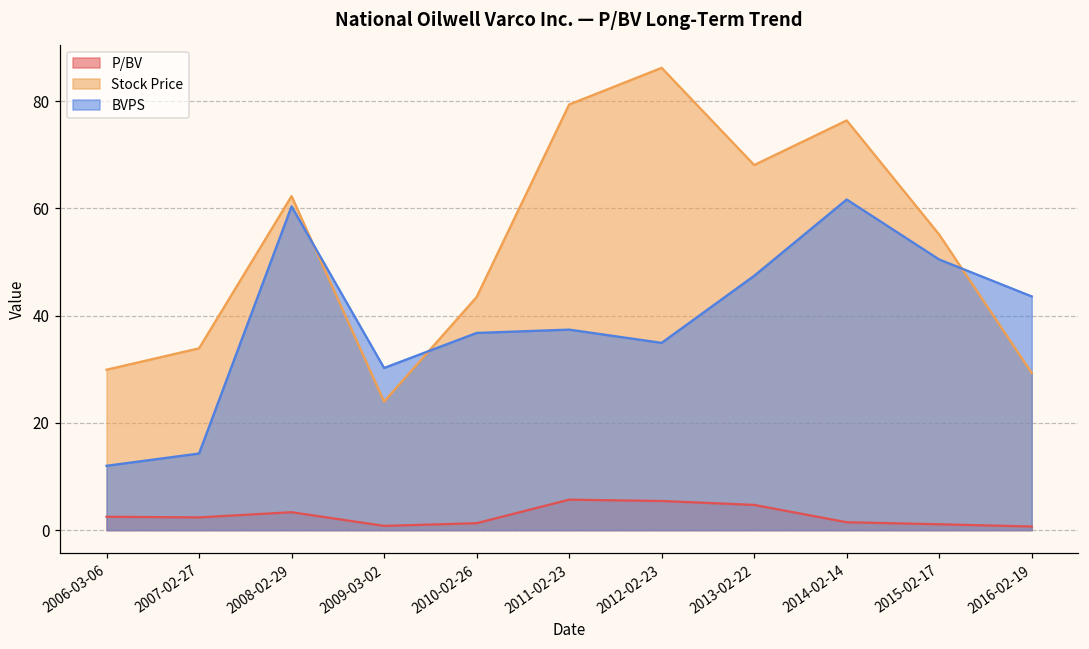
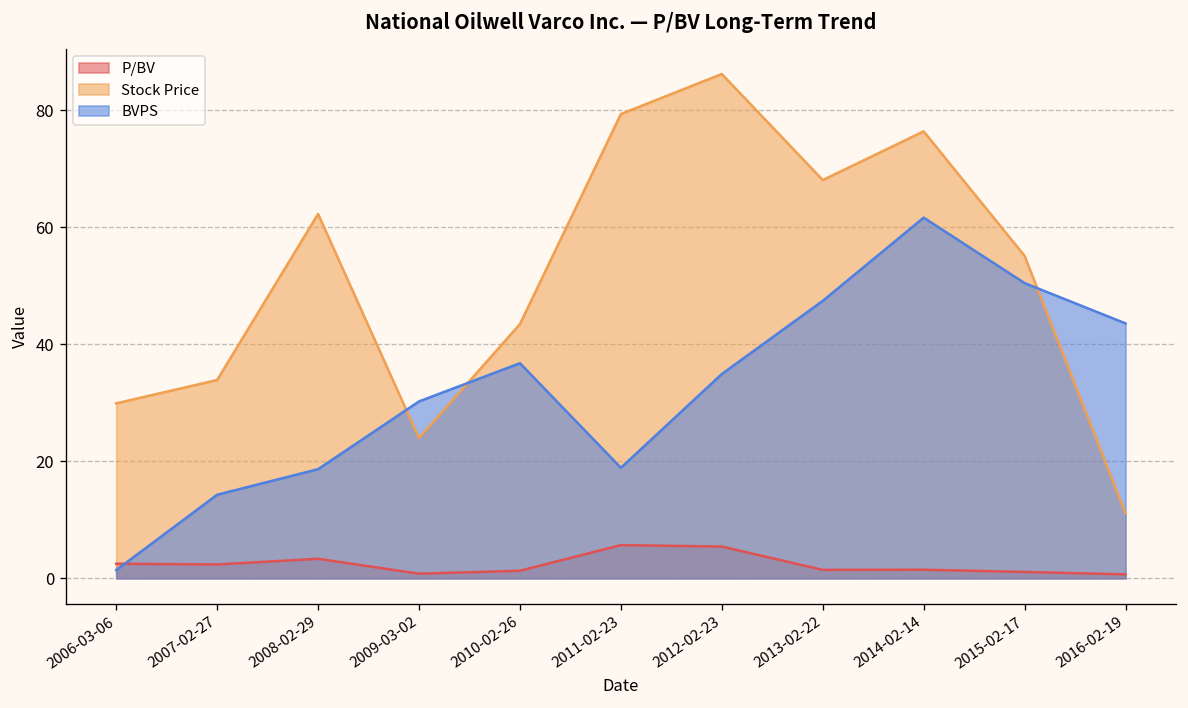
BVPS, 2006-03-06: 12 -> 1
BVPS, 2008-02-29: 60 -> 19
BVPS, 2011-02-23: 37 -> 19
P/BV, 2013-02-22: 5 -> 1
Stock Price, 2016-02-19: 29 -> 11
